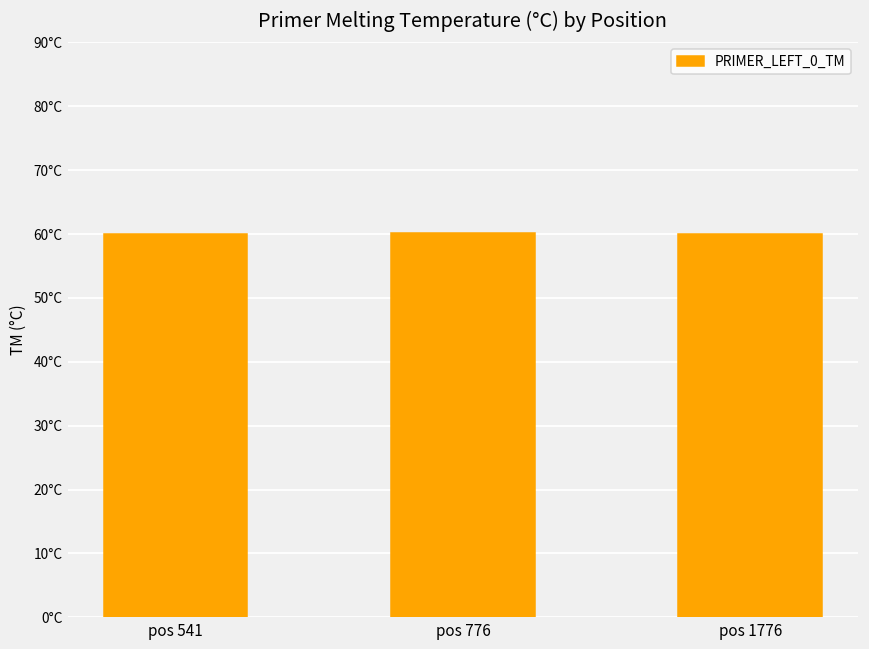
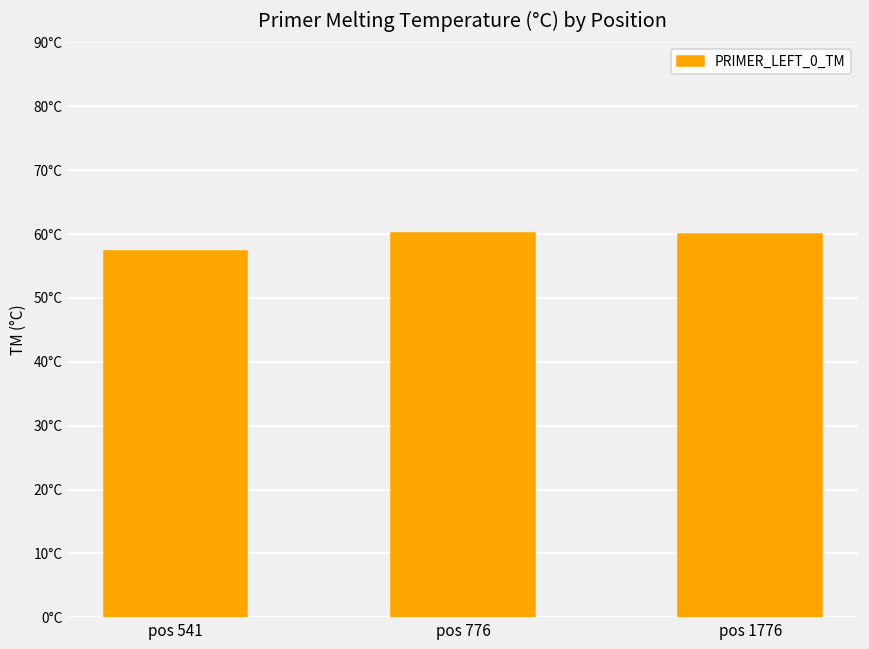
pos 541: 60°C -> 57°C
